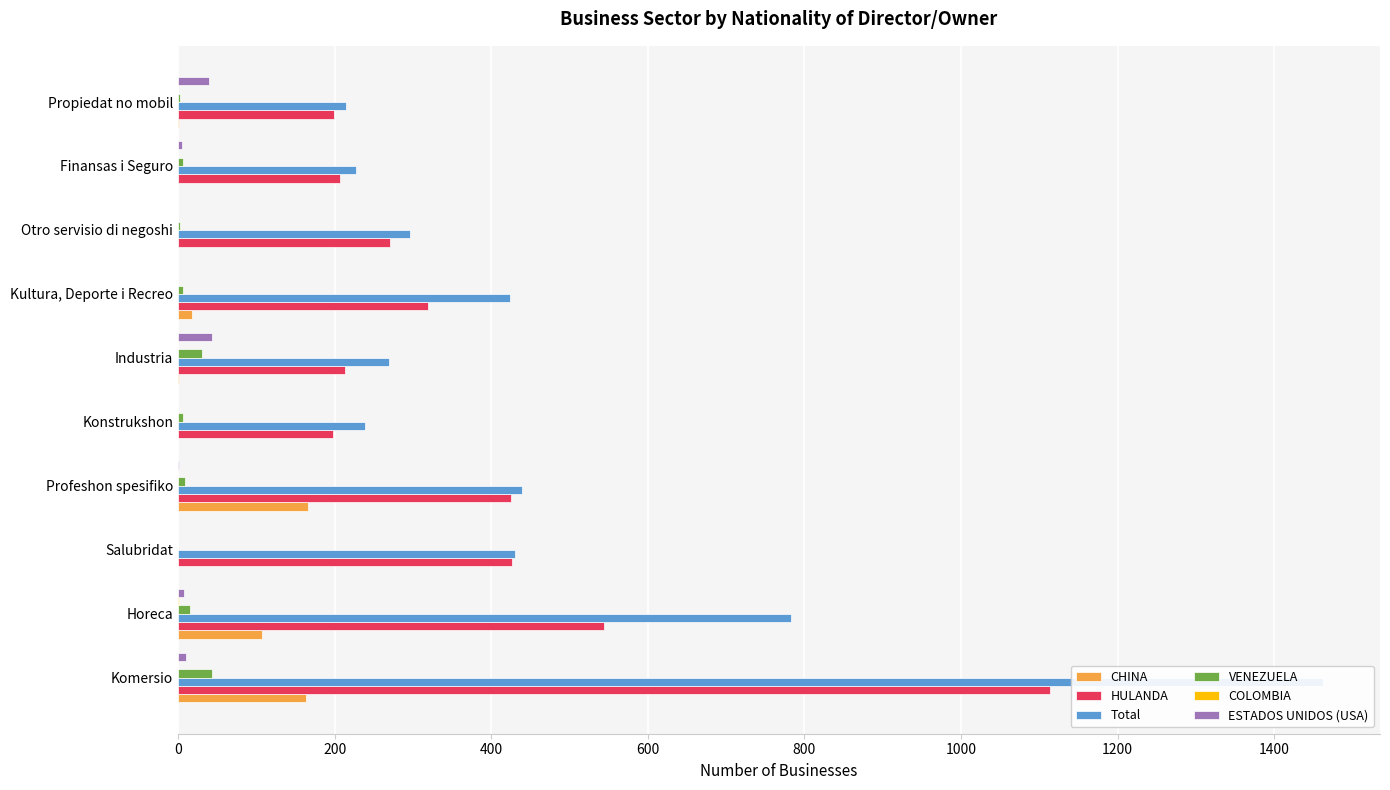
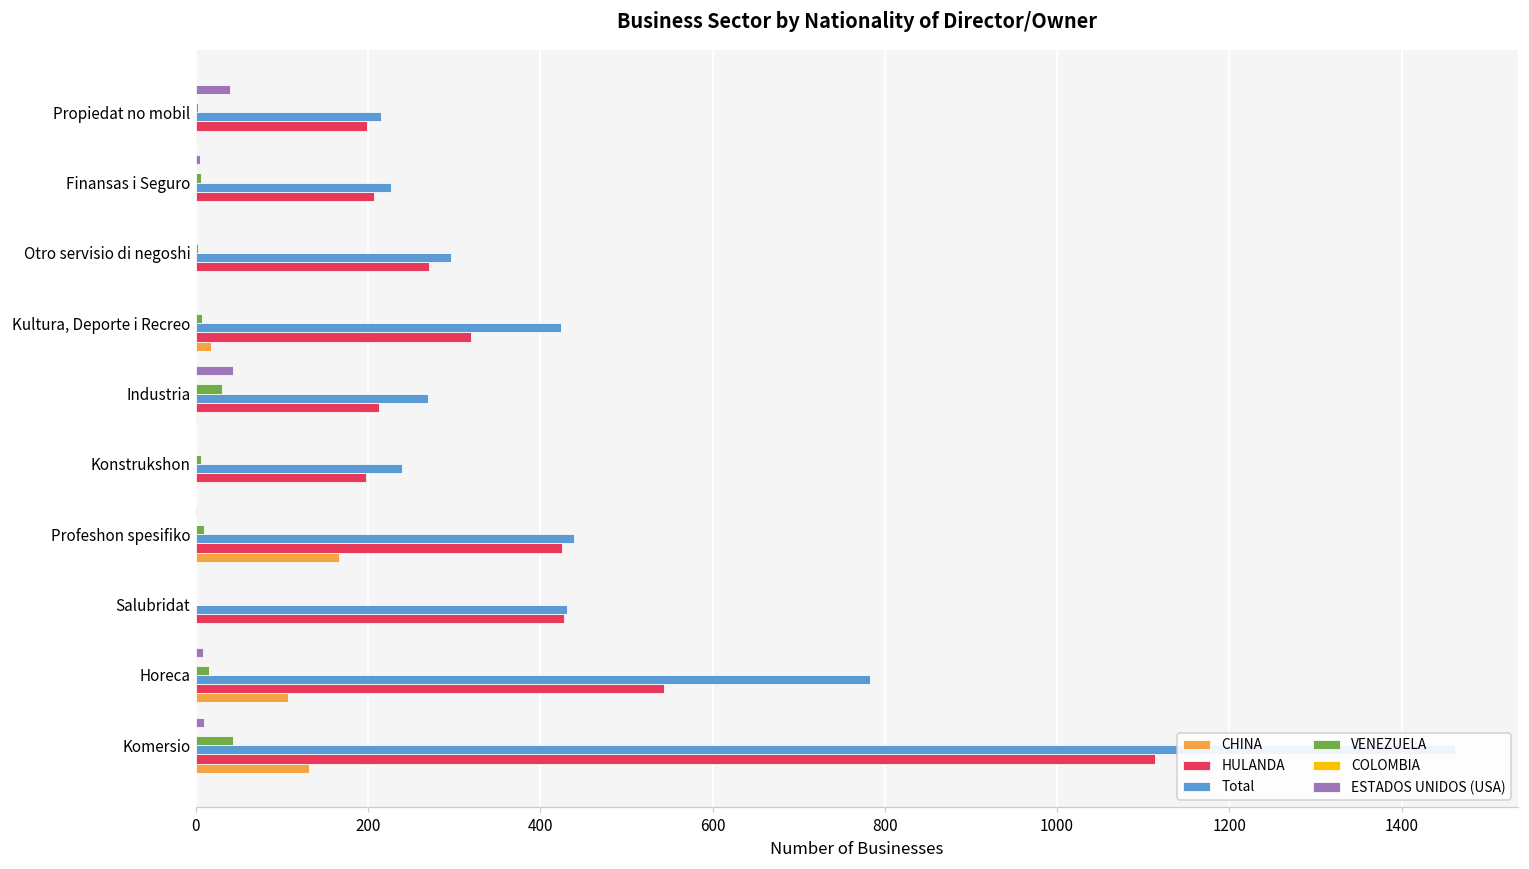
CHINA, Komersio: 160 -> 130
